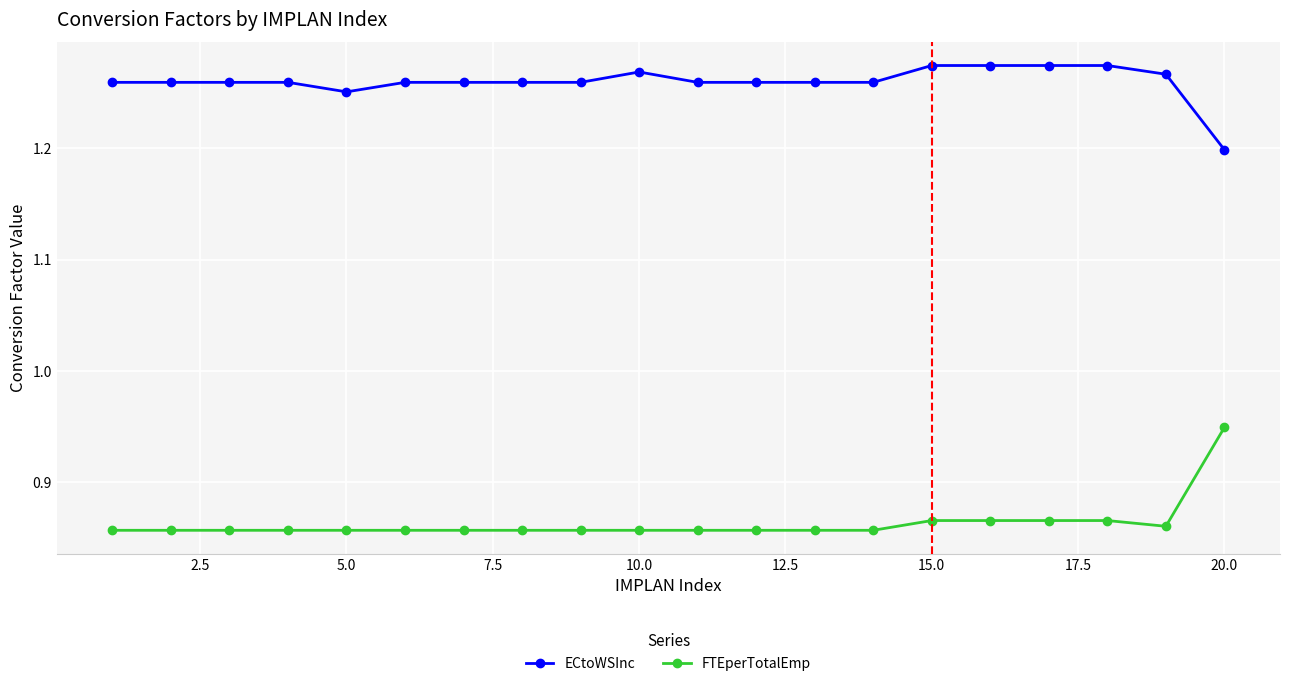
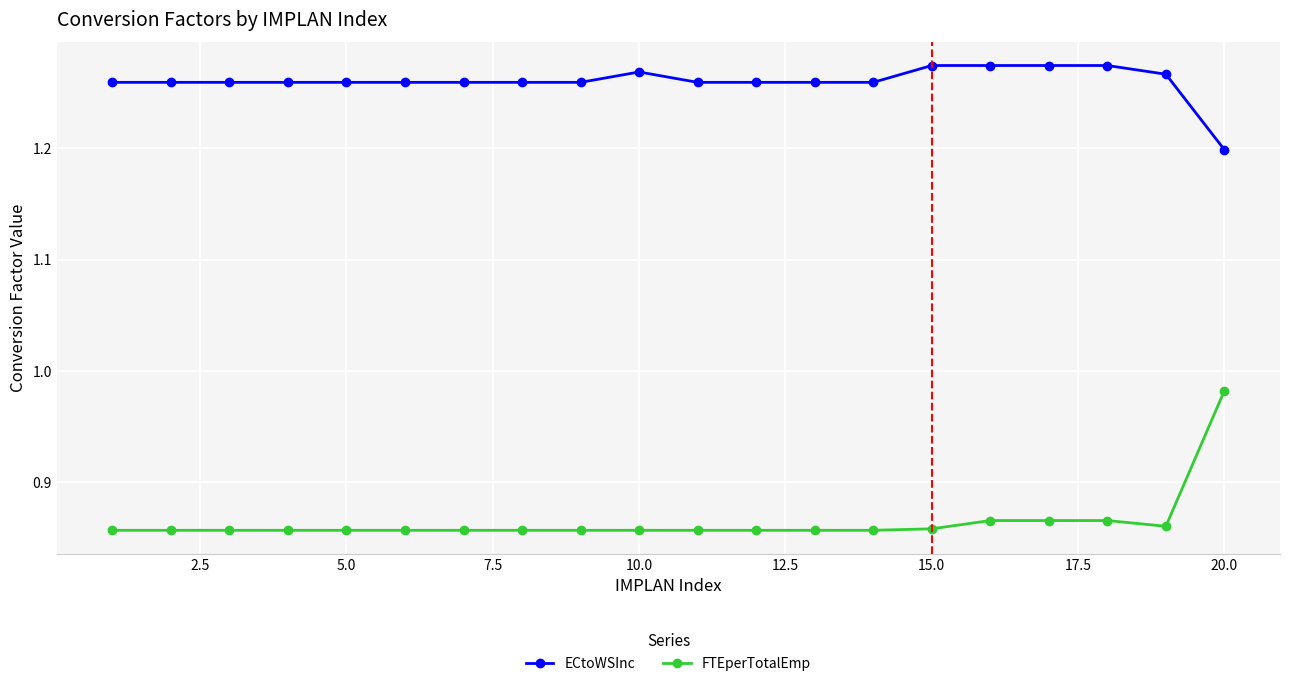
ECtoWSInc, 5.0: 1.251 -> 1.259
FTEperTotalEmp, 15.0: 0.866 -> 0.858
FTEperTotalEmp, 20.0: 0.949 -> 0.982
